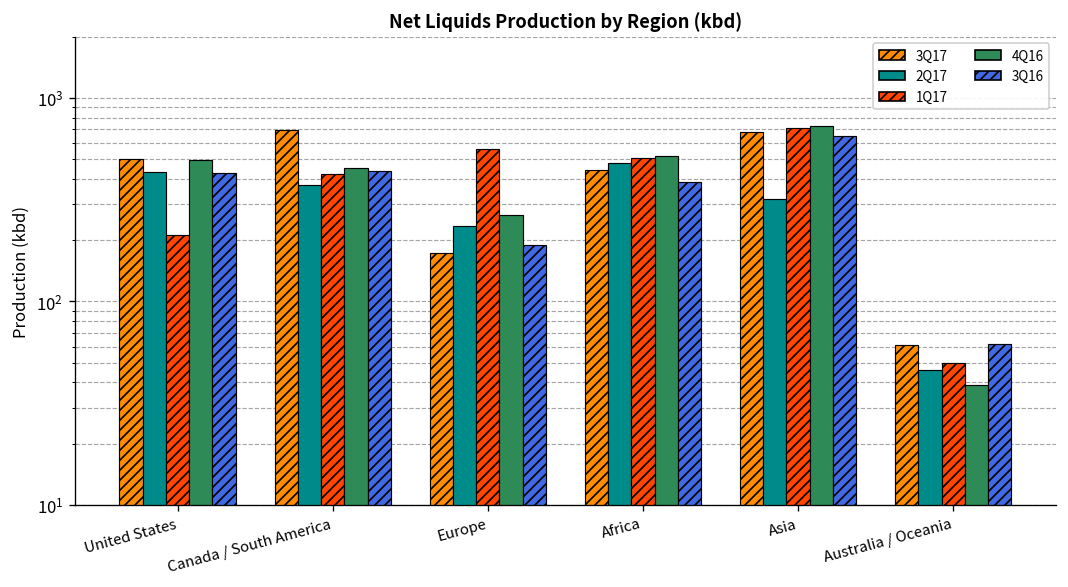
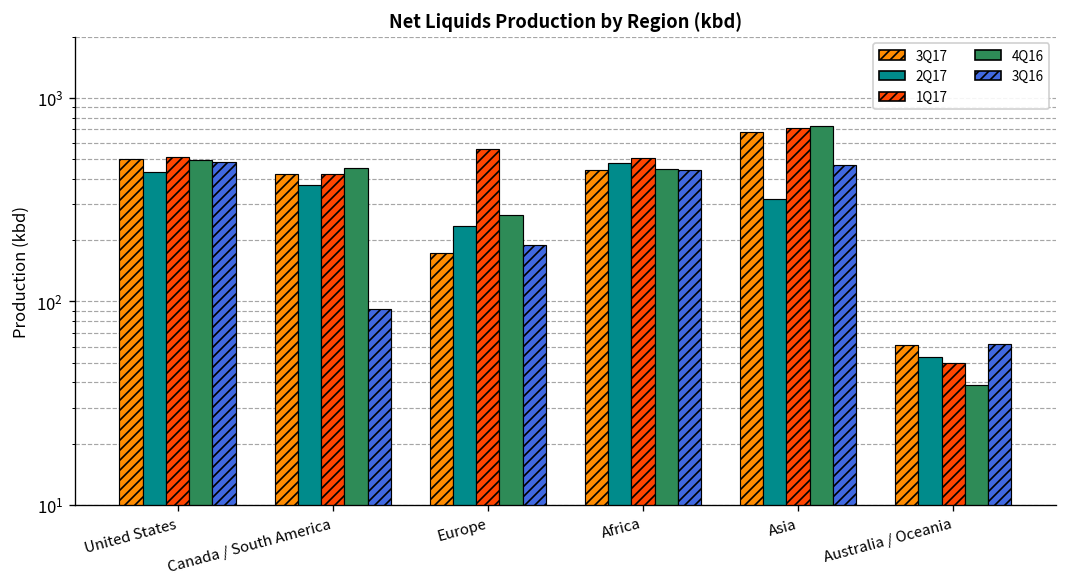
1Q17, United States: 210 -> 510
3Q16, United States: 430 -> 480
3Q17, Canada / South America: 690 -> 420
3Q16, Canada / South America: 440 -> 90
4Q16, Africa: 520 -> 450
3Q16, Africa: 390 -> 440
3Q16, Asia: 650 -> 470
2Q17, Australia / Oceania: 46 -> 53
